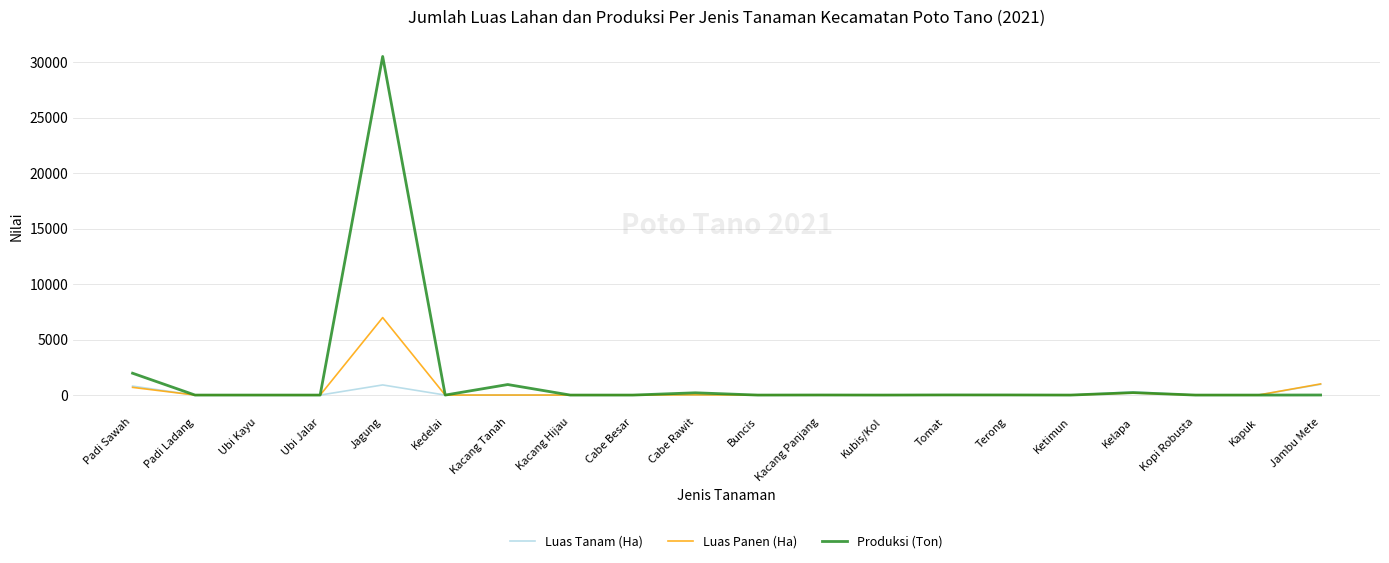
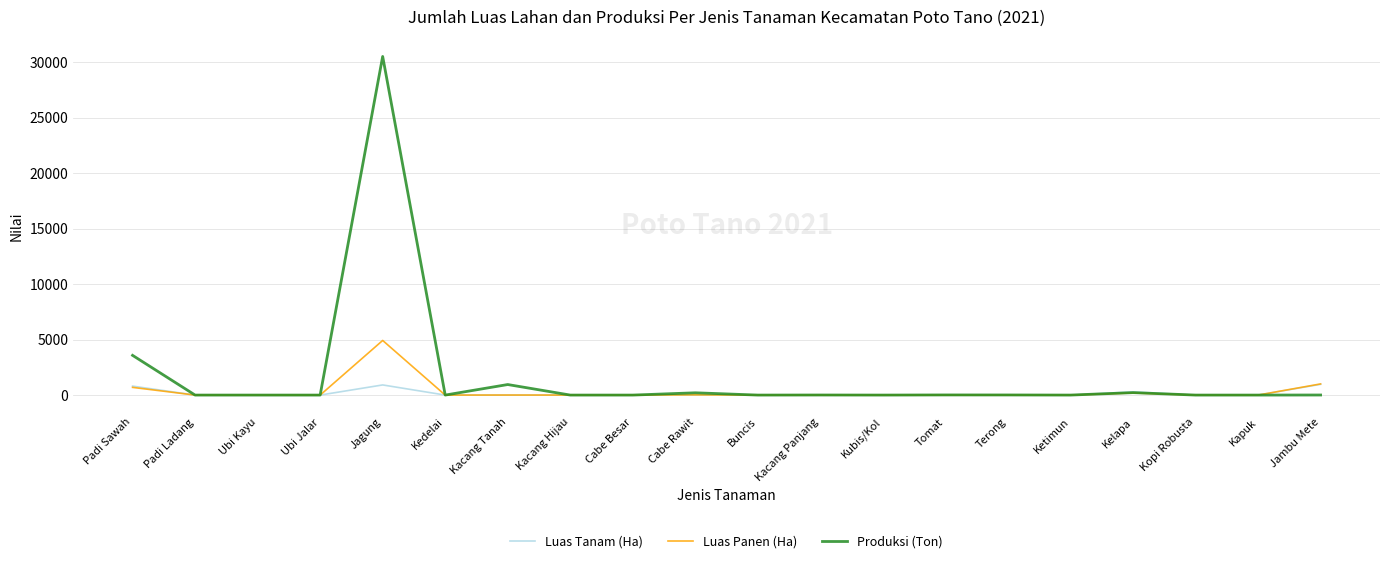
Produksi (Ton), Padi Sawah: 2000 -> 3600
Luas Panen (Ha), Jagung: 7000 -> 4900
